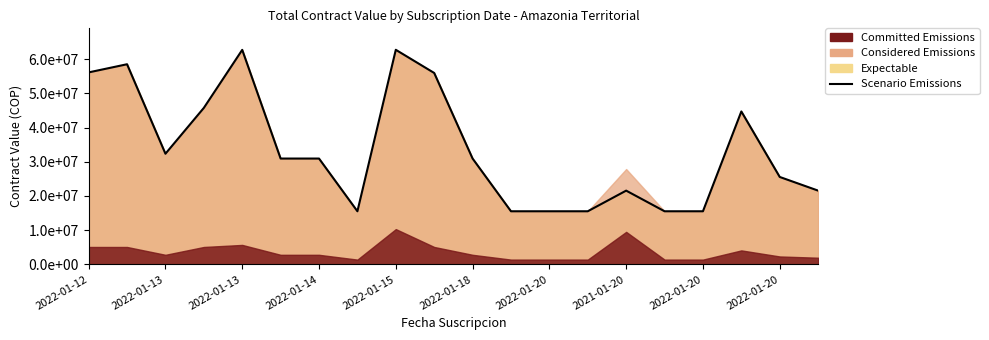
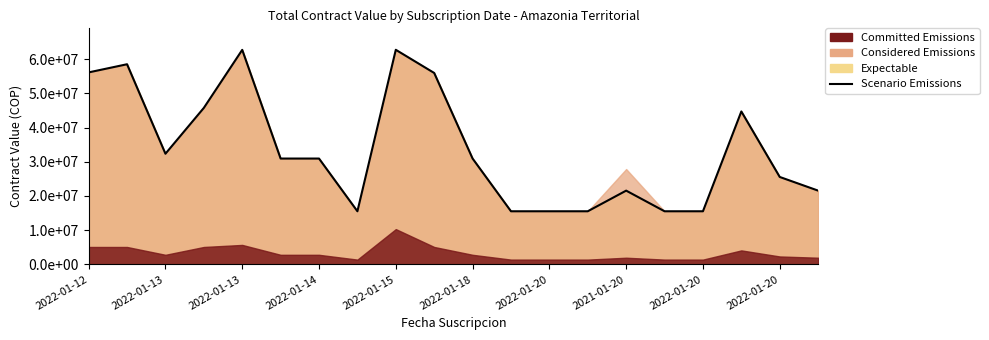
Committed Emissions, 2021-01-20: 10000000 -> 2000000
